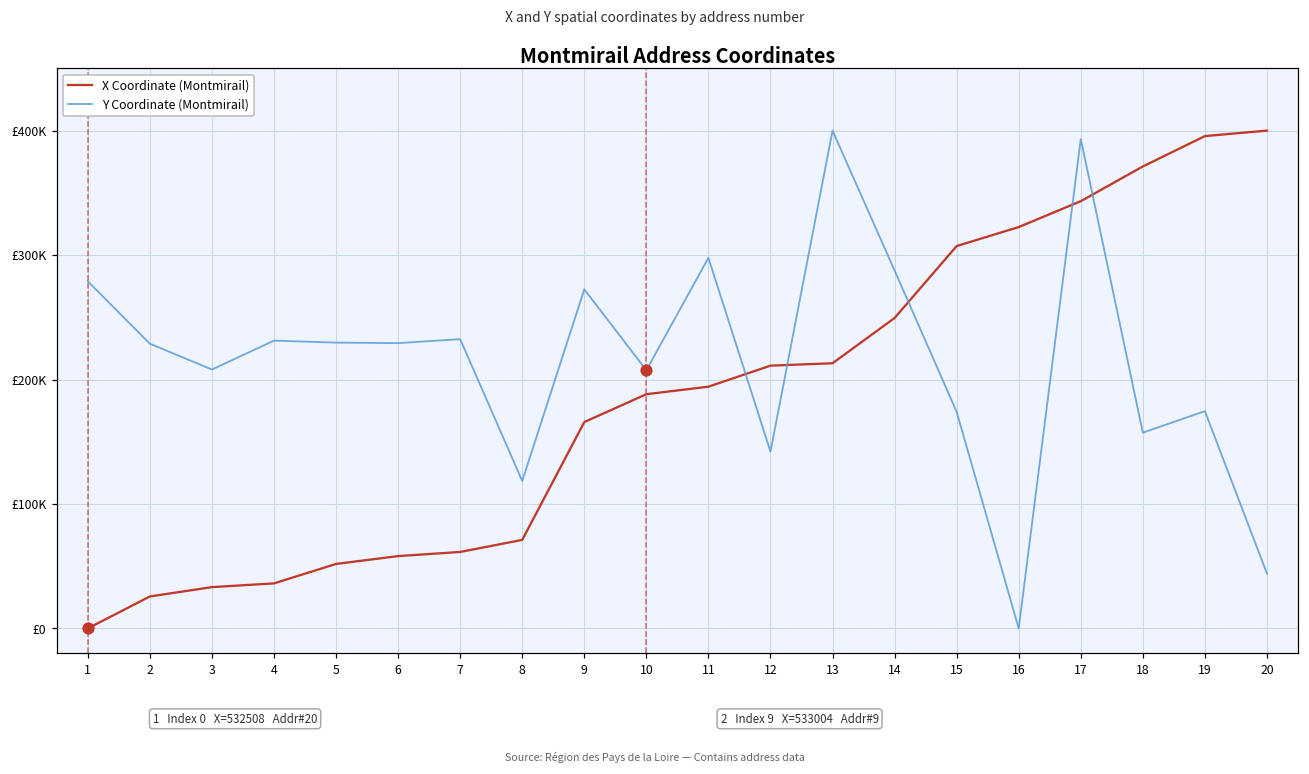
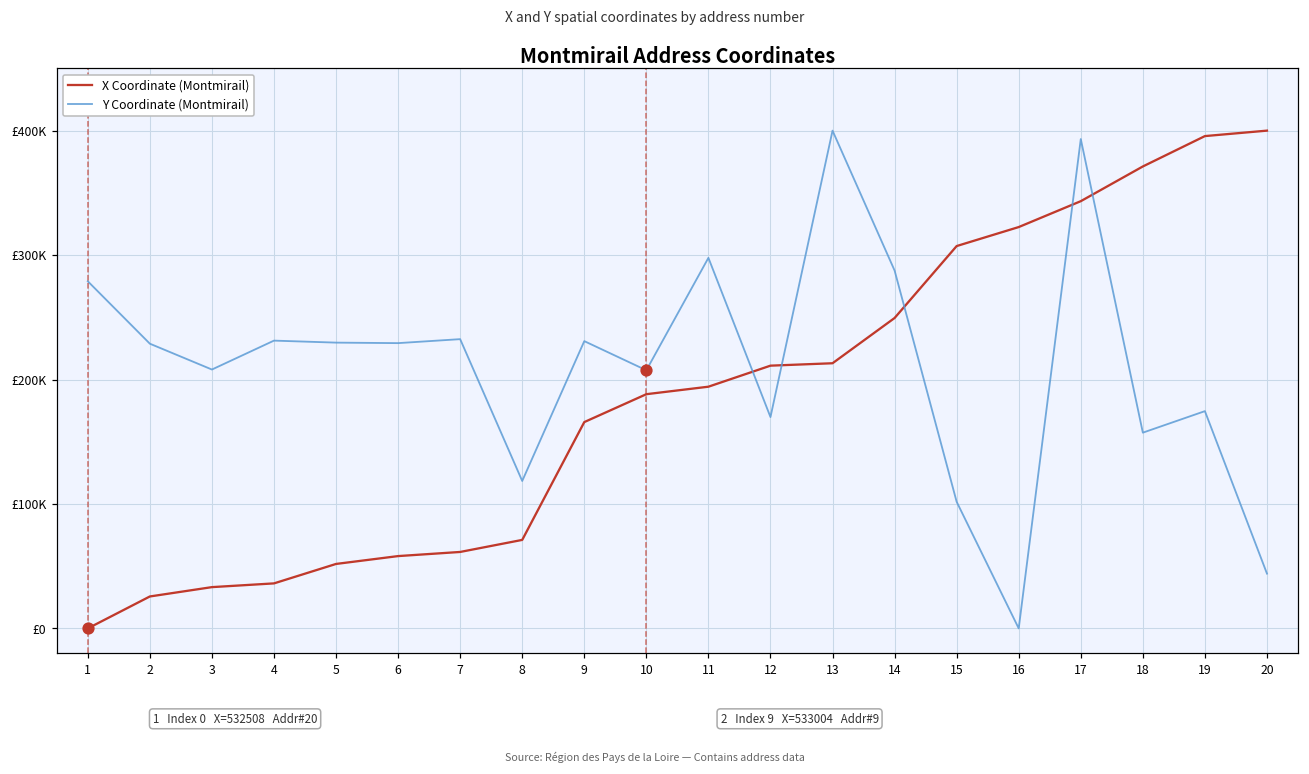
Y Coordinate (Montmirail), 9: £272000 -> £231000
Y Coordinate (Montmirail), 12: £142000 -> £170000
Y Coordinate (Montmirail), 15: £174000 -> £102000
